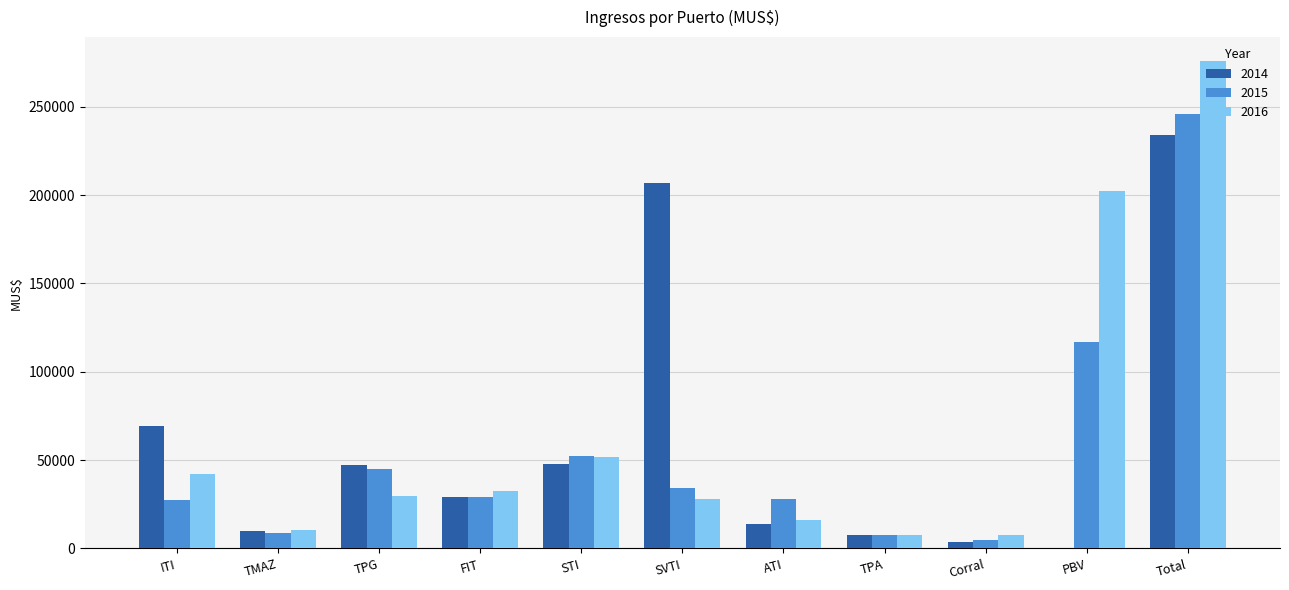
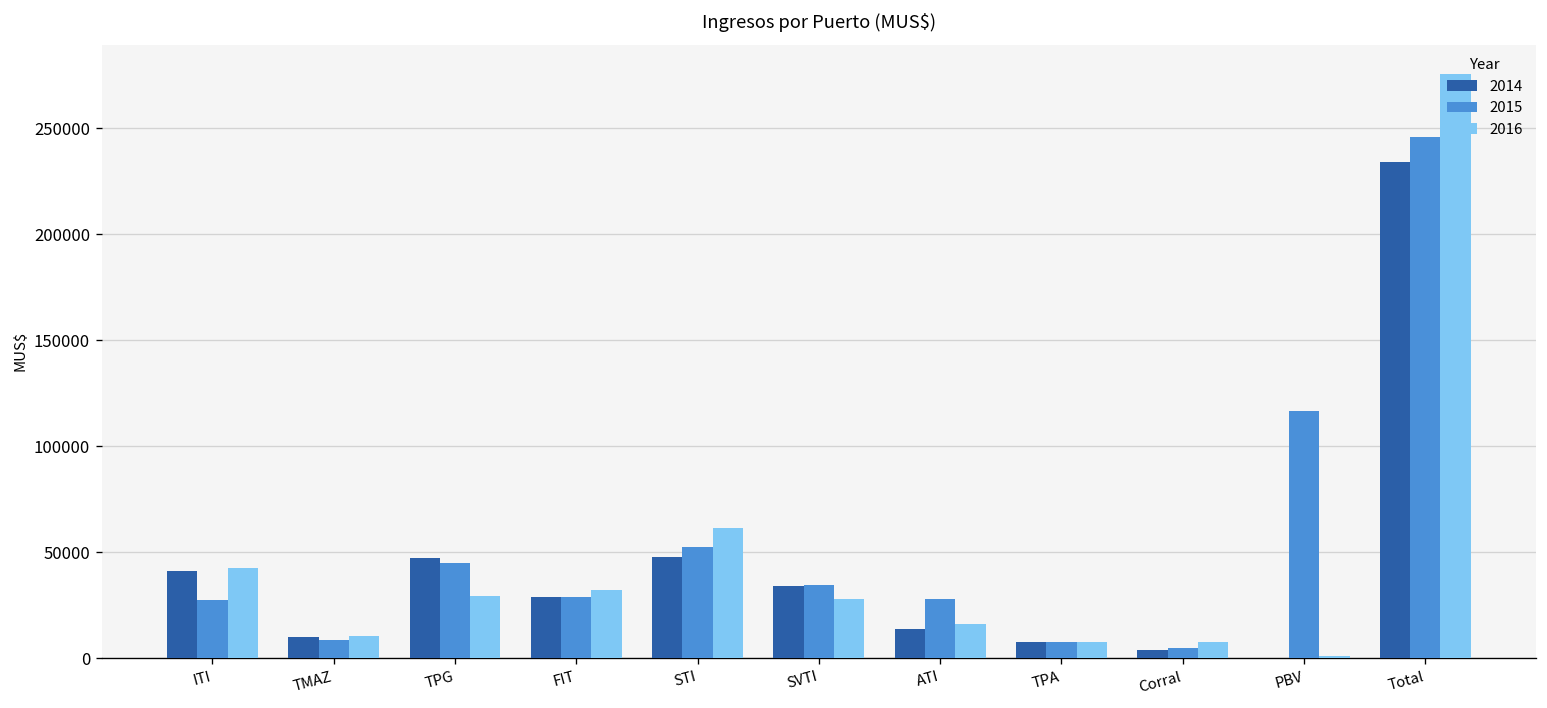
2014, ITI: 69000 -> 41000
2016, STI: 52000 -> 61000
2014, SVTI: 207000 -> 34000
2016, PBV: 202000 -> 1000
